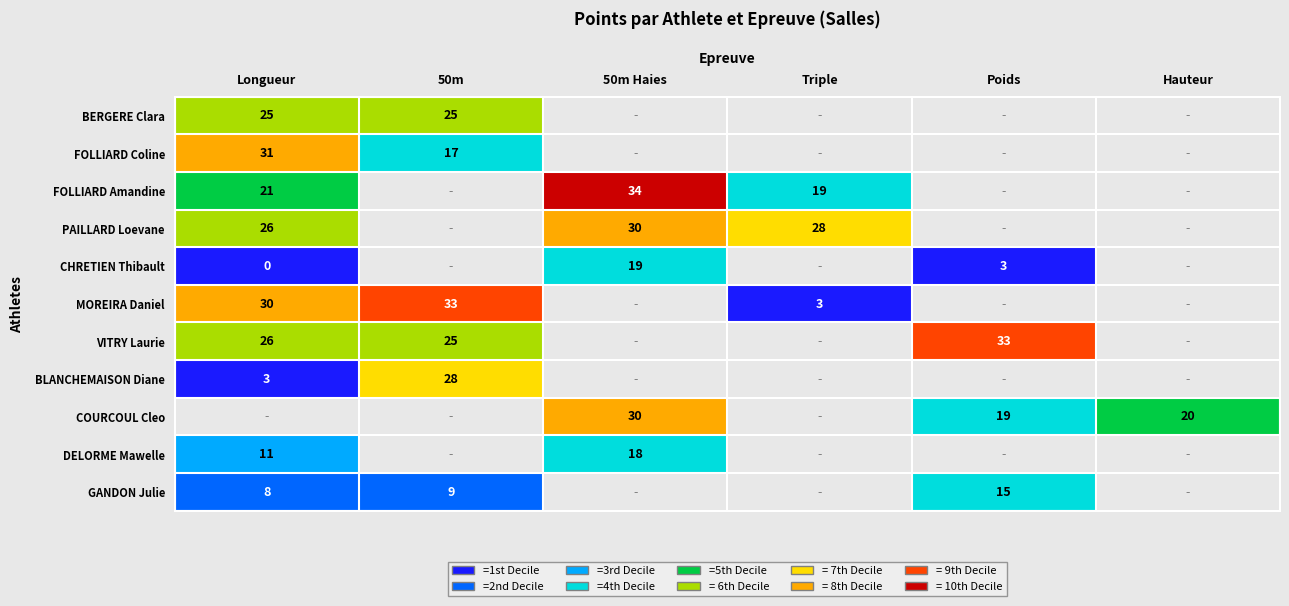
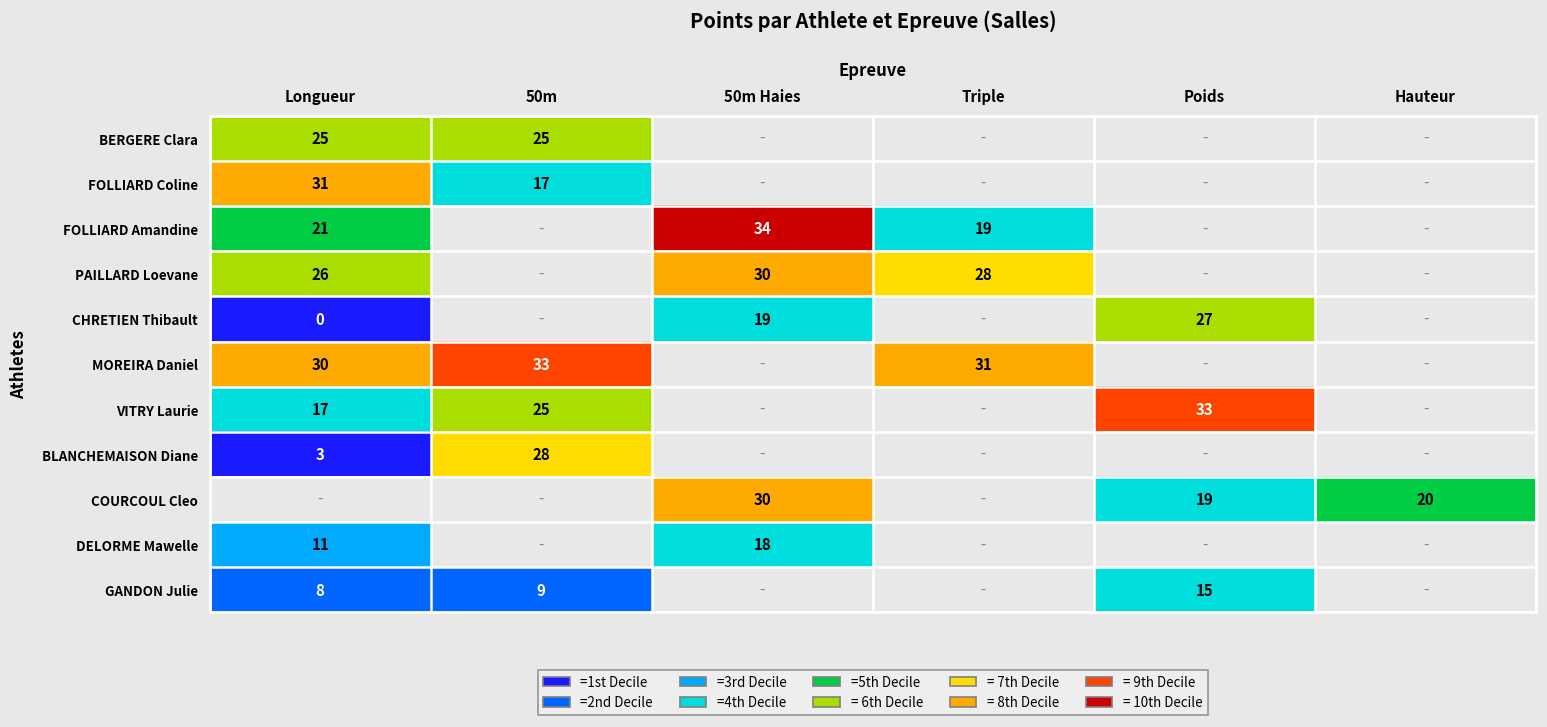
CHRETIEN Thibault, Poids: 3 -> 27
MOREIRA Daniel, Triple: 3 -> 31
VITRY Laurie, Longueur: 26 -> 17
